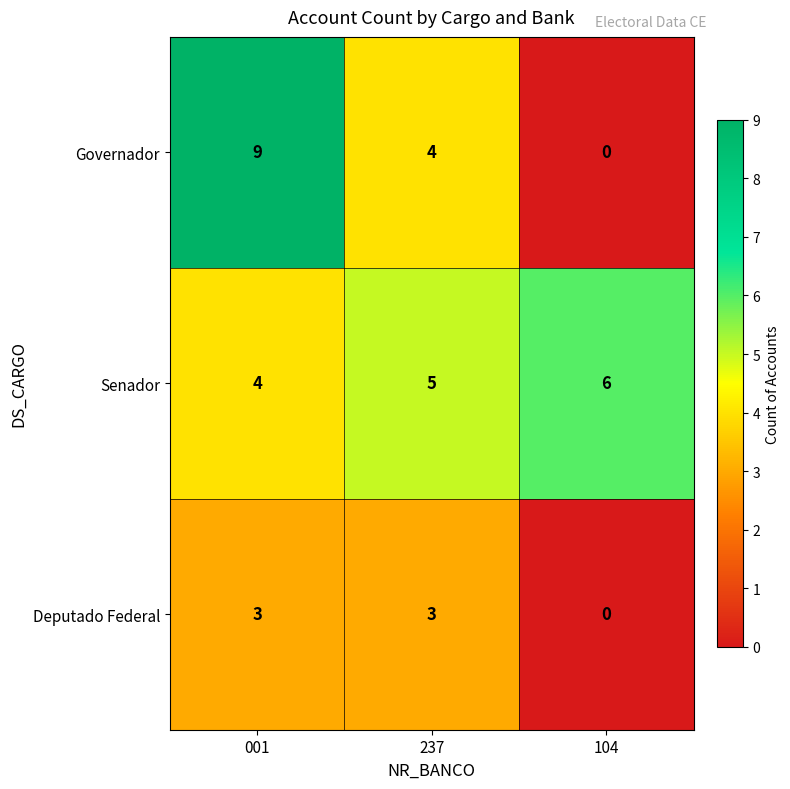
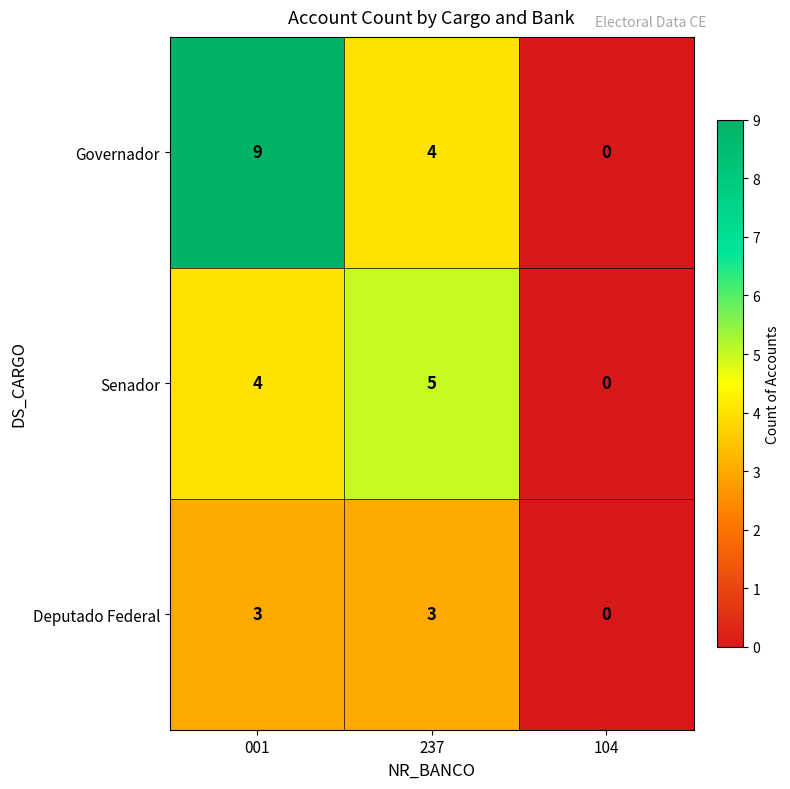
Senador, 104: 6 -> 0
